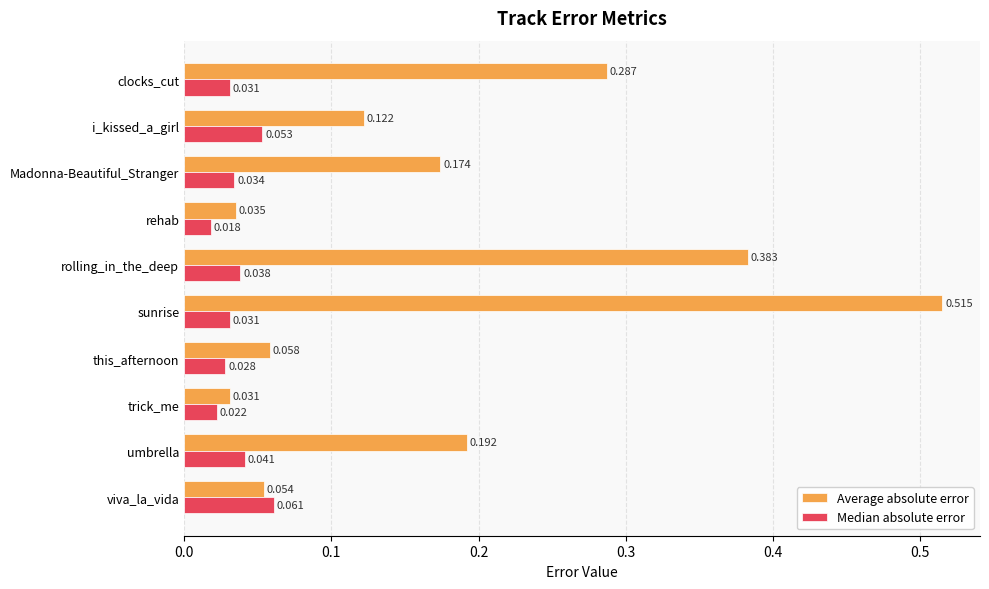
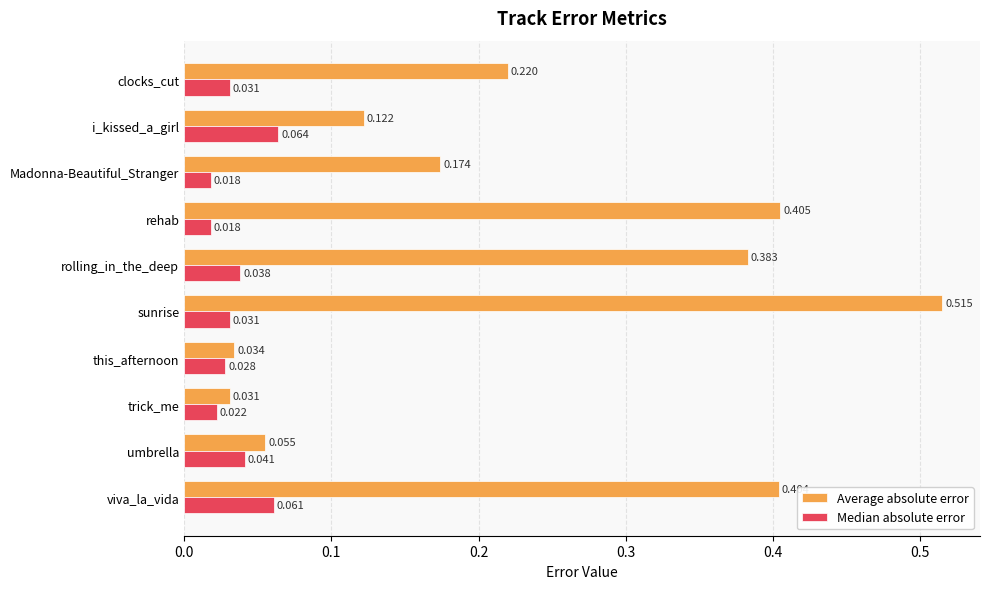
Average absolute error, clocks_cut: 0.287 -> 0.220
Median absolute error, i_kissed_a_girl: 0.053 -> 0.064
Median absolute error, Madonna-Beautiful_Stranger: 0.034 -> 0.018
Average absolute error, rehab: 0.035 -> 0.405
Average absolute error, this_afternoon: 0.058 -> 0.034
Average absolute error, umbrella: 0.192 -> 0.055
Average absolute error, viva_la_vida: 0.054 -> 0.404
